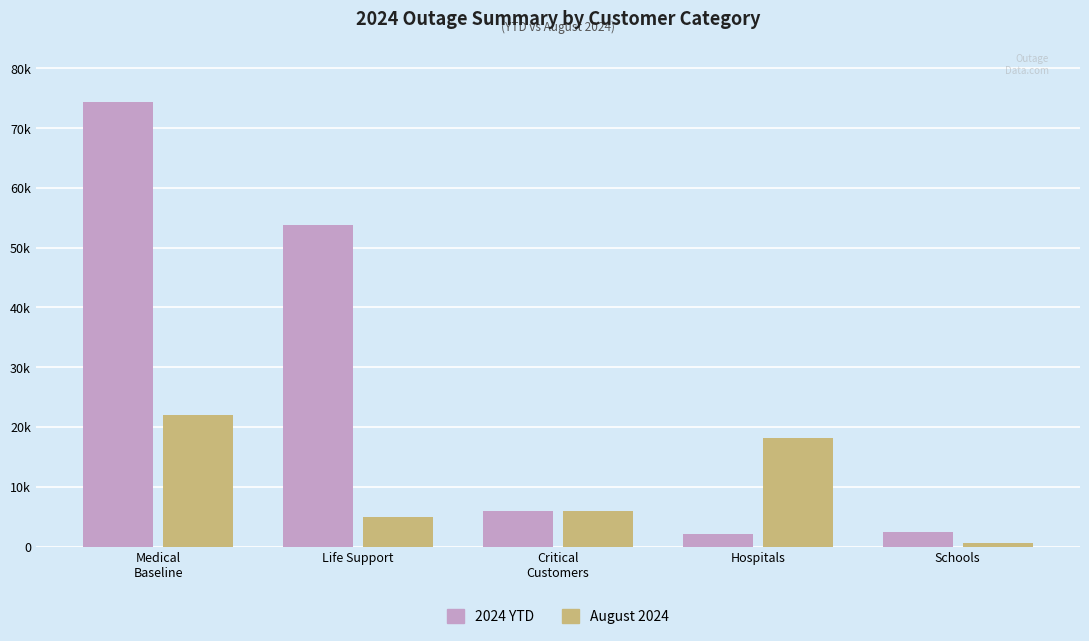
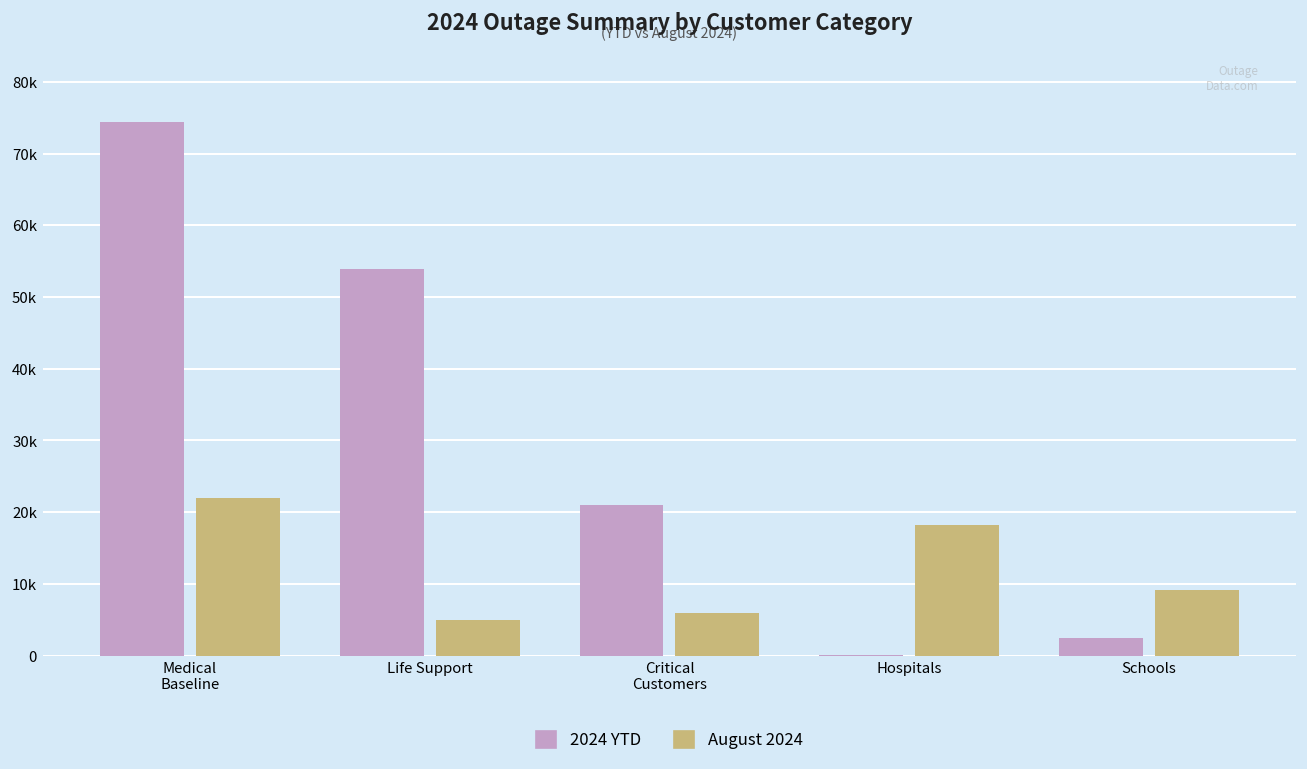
2024 YTD, Critical Customers: 6000 -> 21000
2024 YTD, Hospitals: 2000 -> 0
August 2024, Schools: 1000 -> 9000
